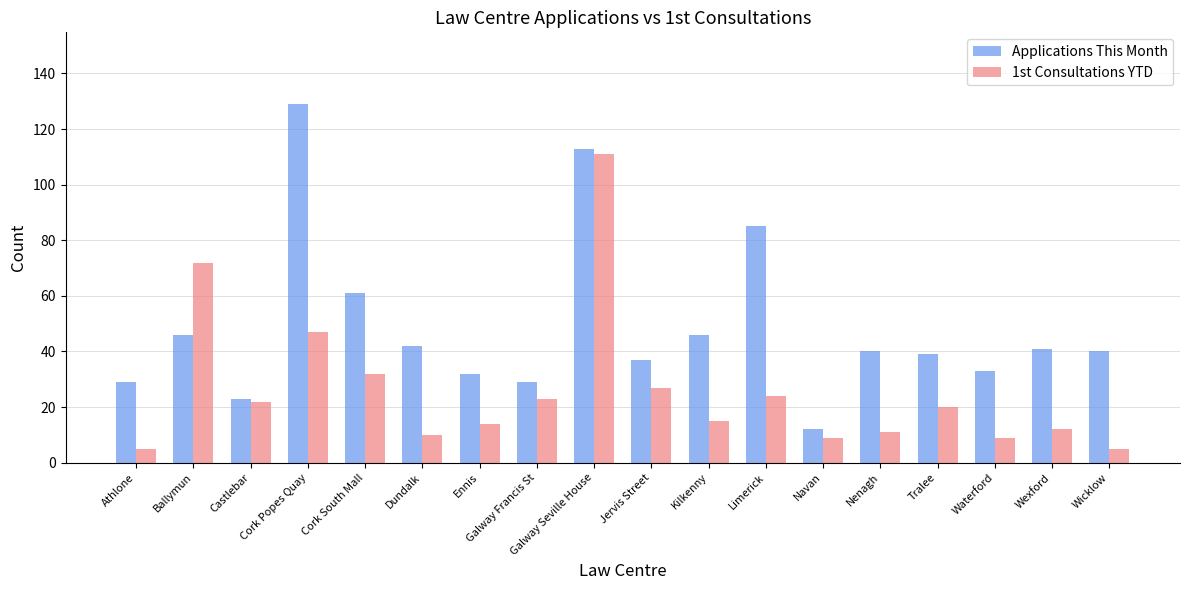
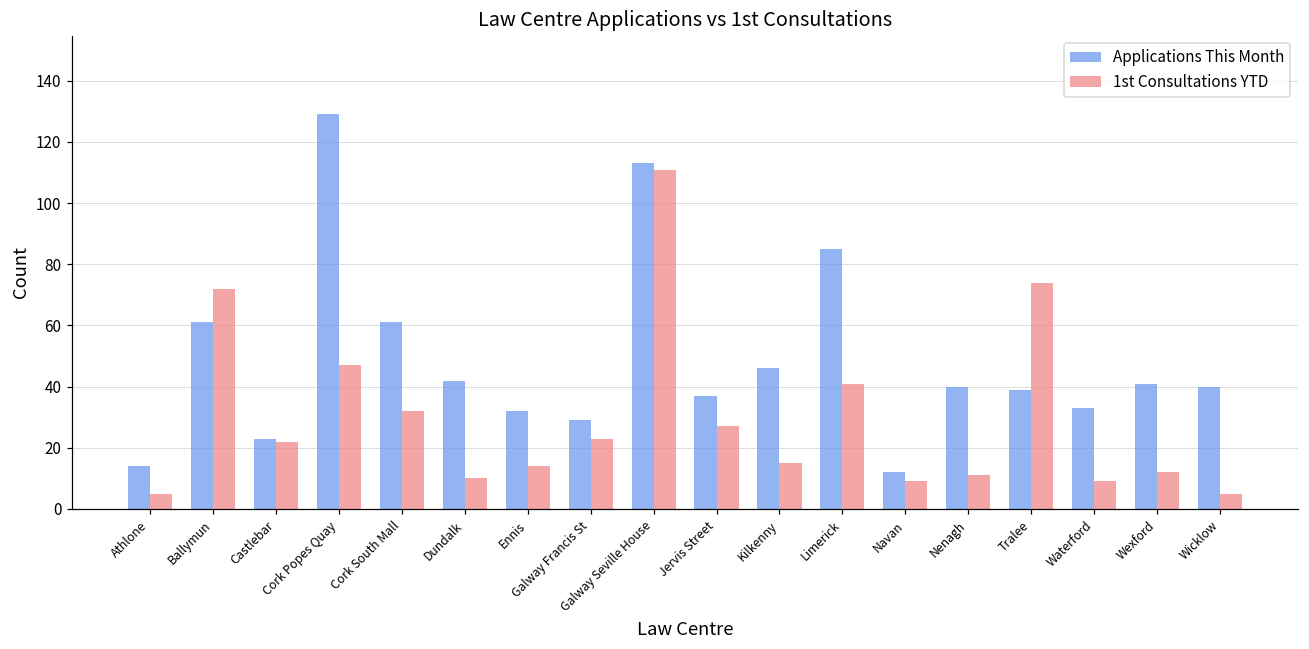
Applications This Month, Athlone: 29 -> 14
Applications This Month, Ballymun: 46 -> 61
1st Consultations YTD, Limerick: 24 -> 41
1st Consultations YTD, Tralee: 20 -> 74
